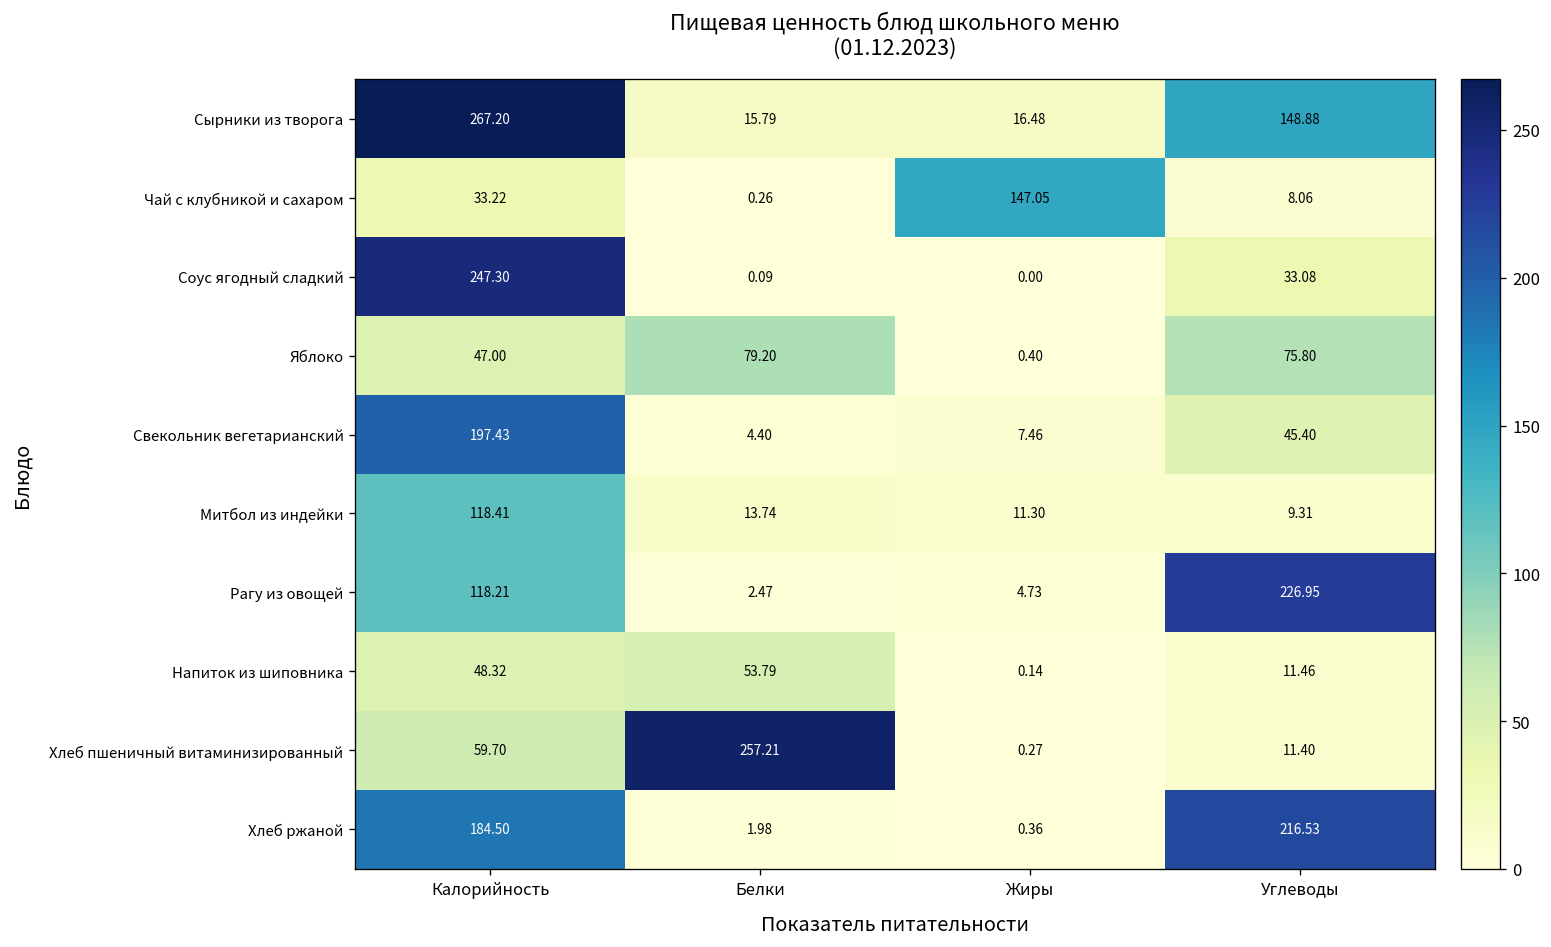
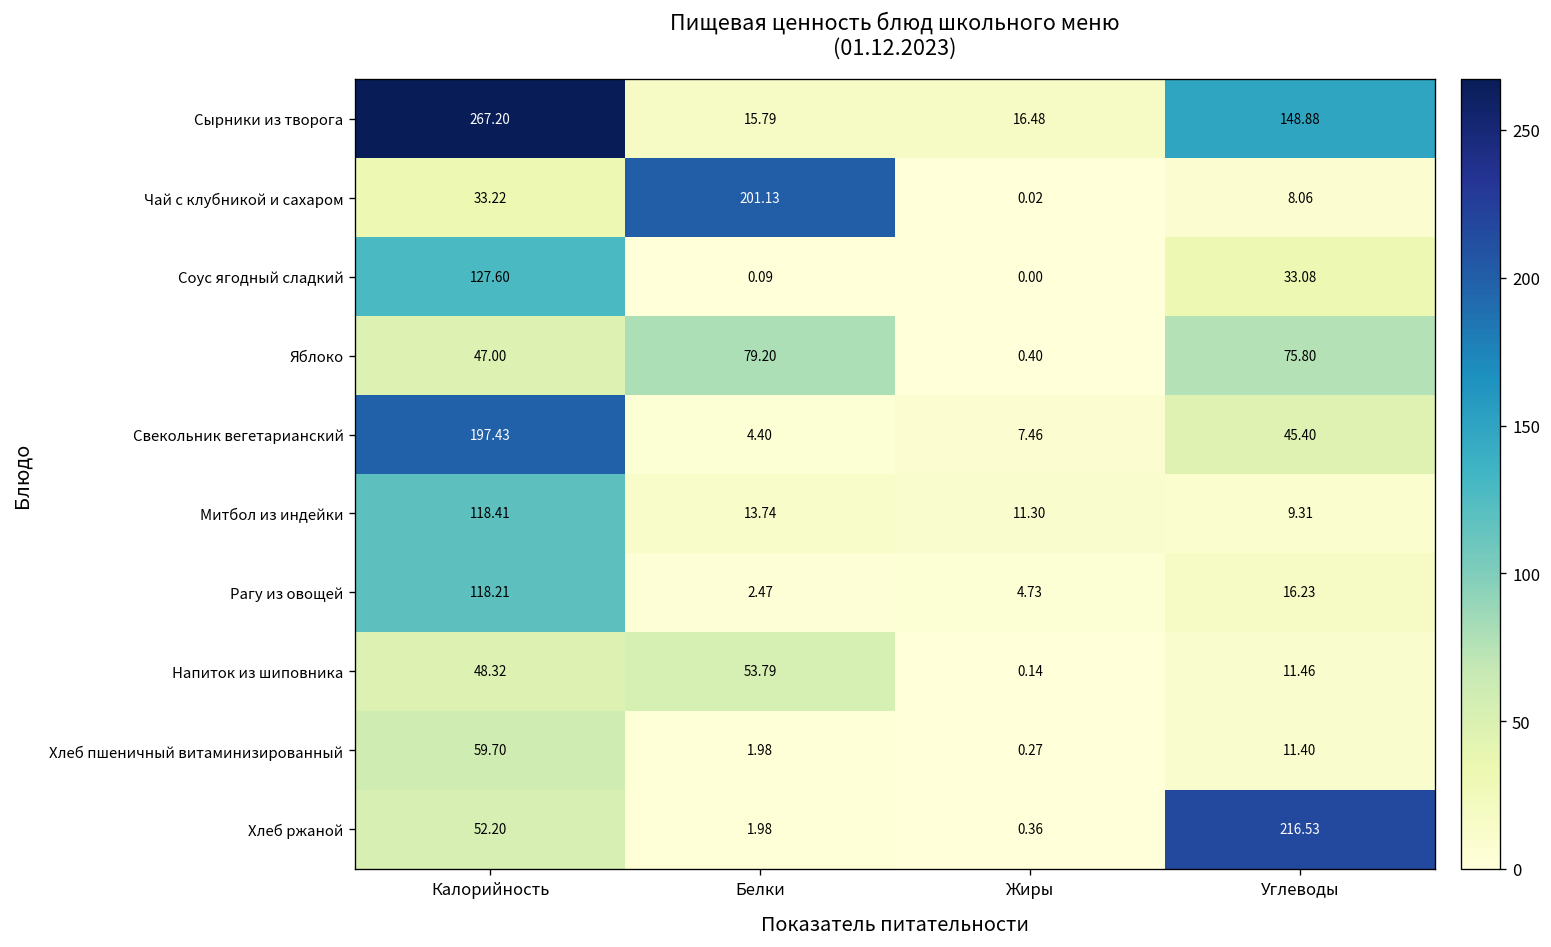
Чай с клубникой и сахаром, Белки: 0.26 -> 201.13
Чай с клубникой и сахаром, Жиры: 147.05 -> 0.02
Соус ягодный сладкий, Калорийность: 247.30 -> 127.60
Рагу из овощей, Углеводы: 226.95 -> 16.23
Хлеб пшеничный витаминизированный, Белки: 257.21 -> 1.98
Хлеб ржаной, Калорийность: 184.50 -> 52.20
